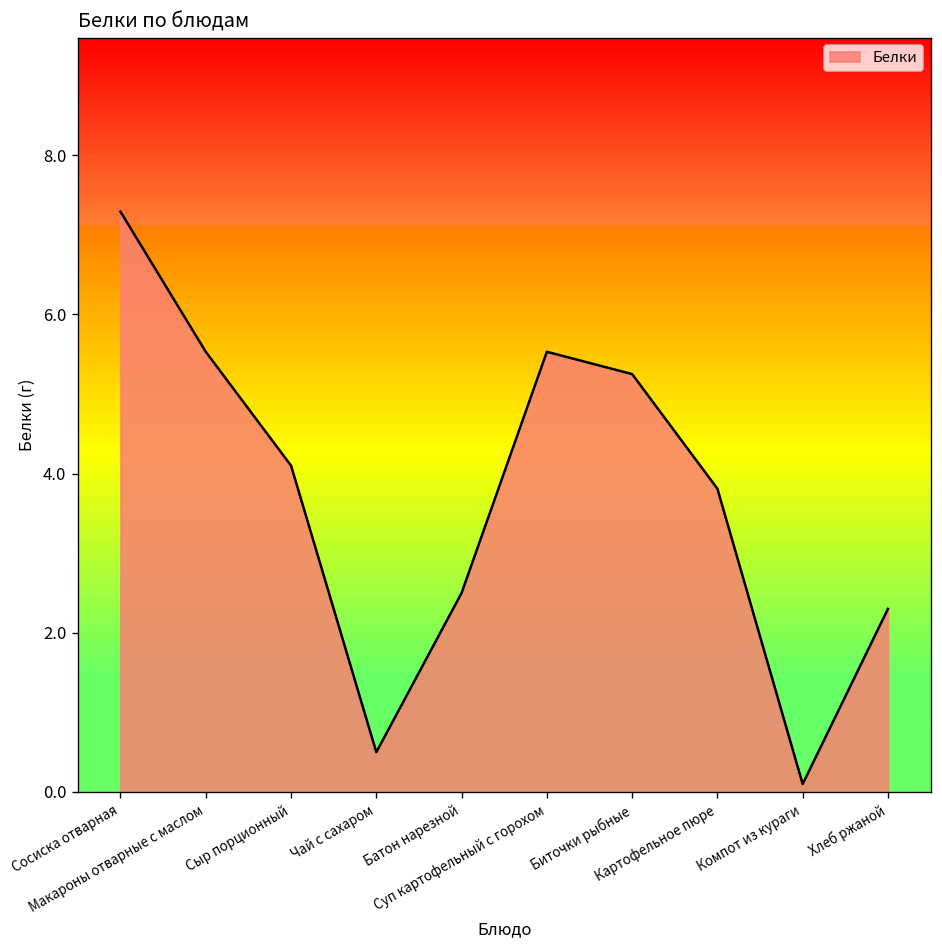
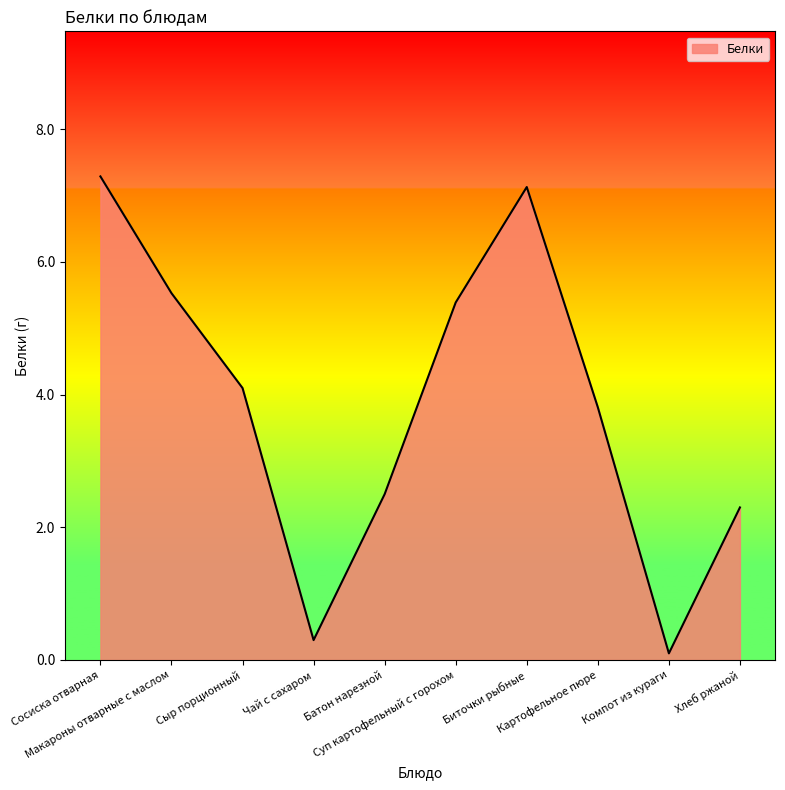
Чай с сахаром: 0.5 -> 0.3
Суп картофельный с горохом: 5.5 -> 5.4
Биточки рыбные: 5.3 -> 7.1
